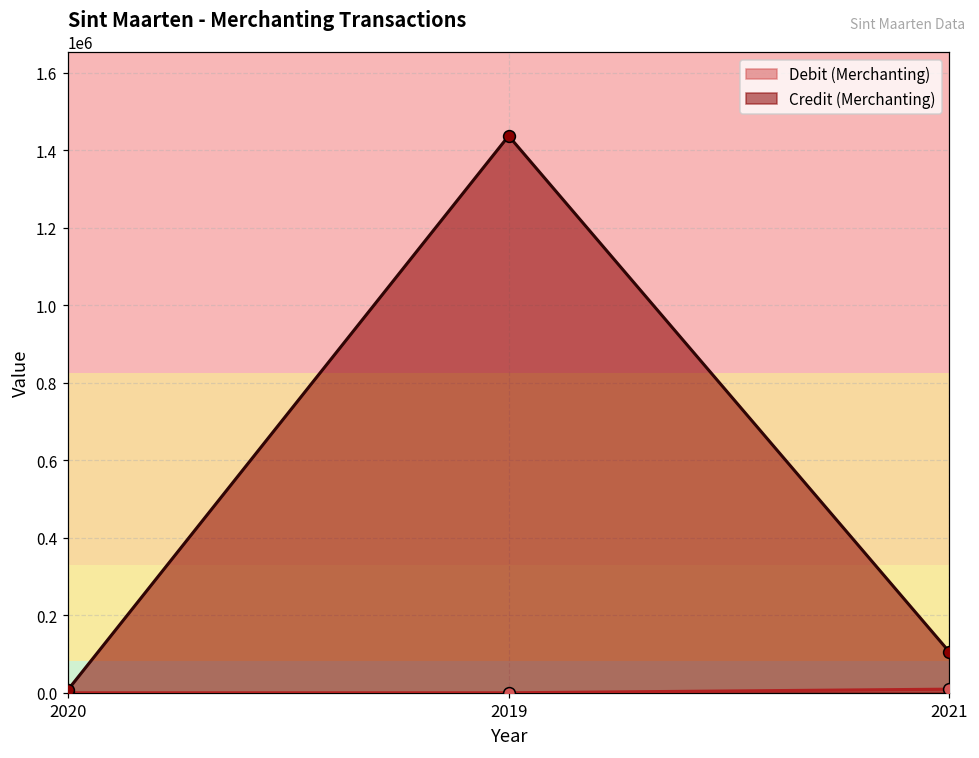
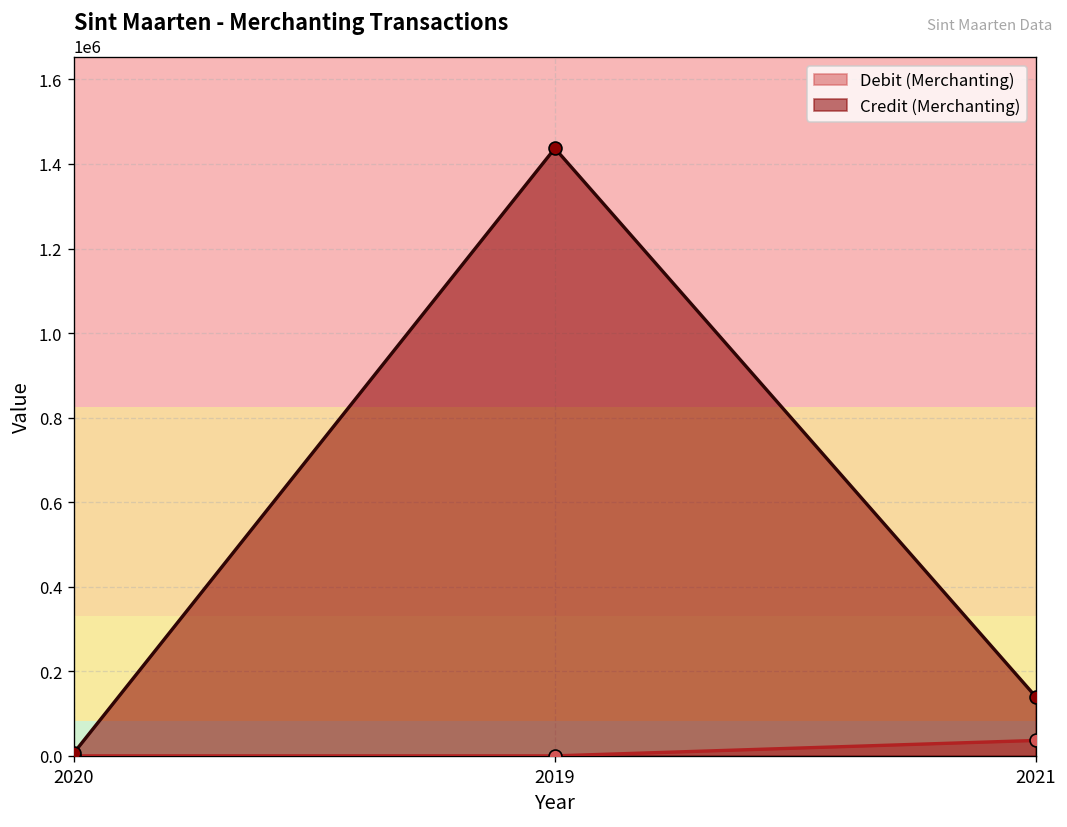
Debit (Merchanting), 2021: 10000 -> 40000
Credit (Merchanting), 2021: 110000 -> 140000
